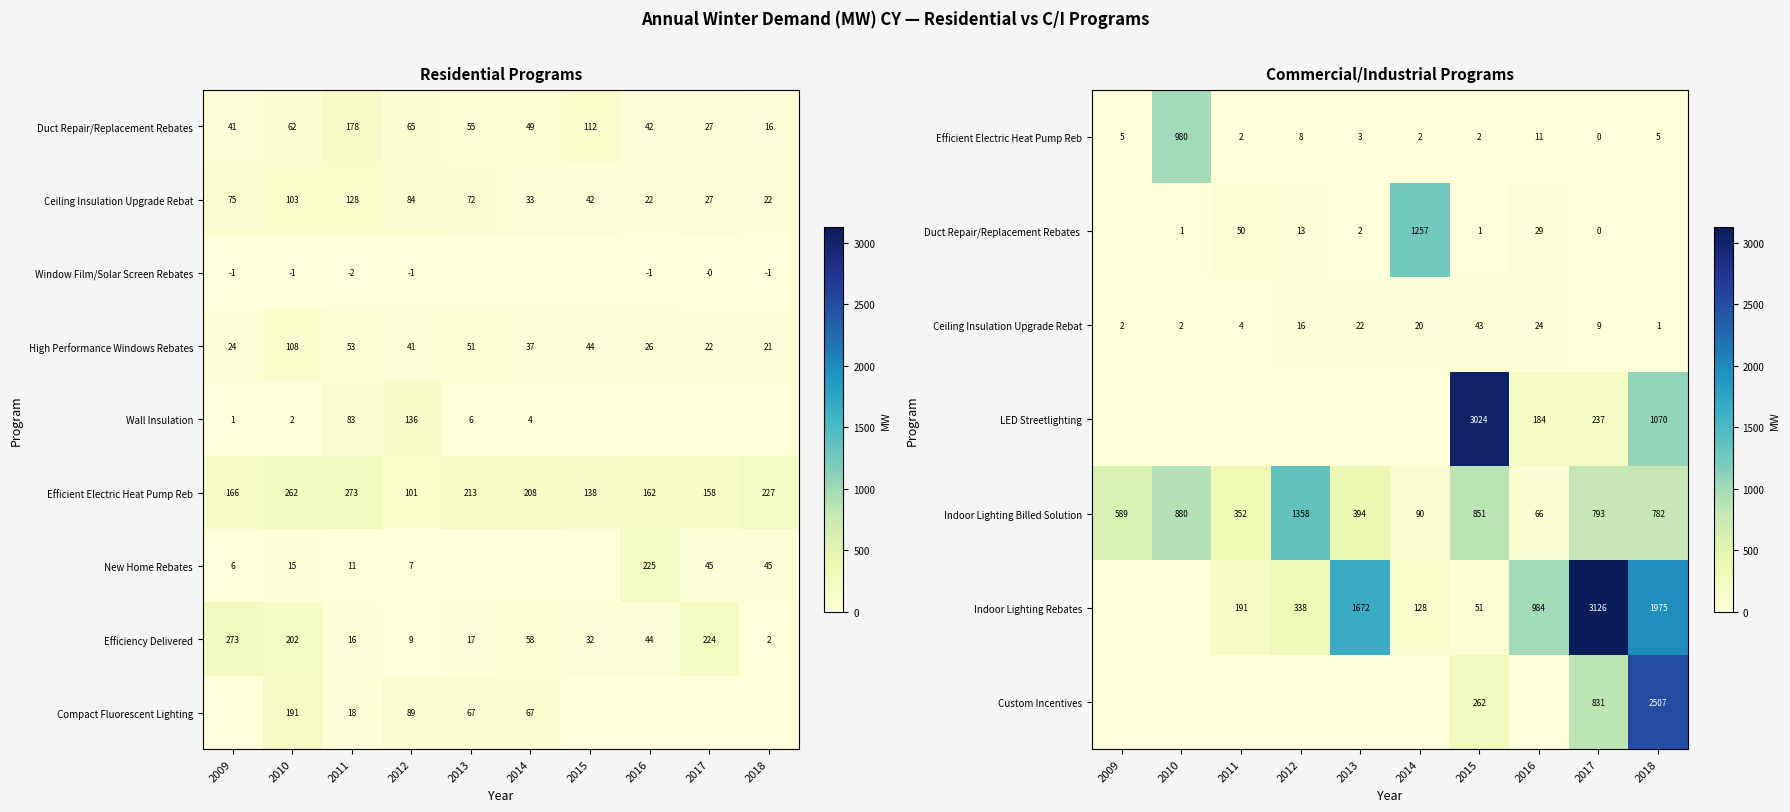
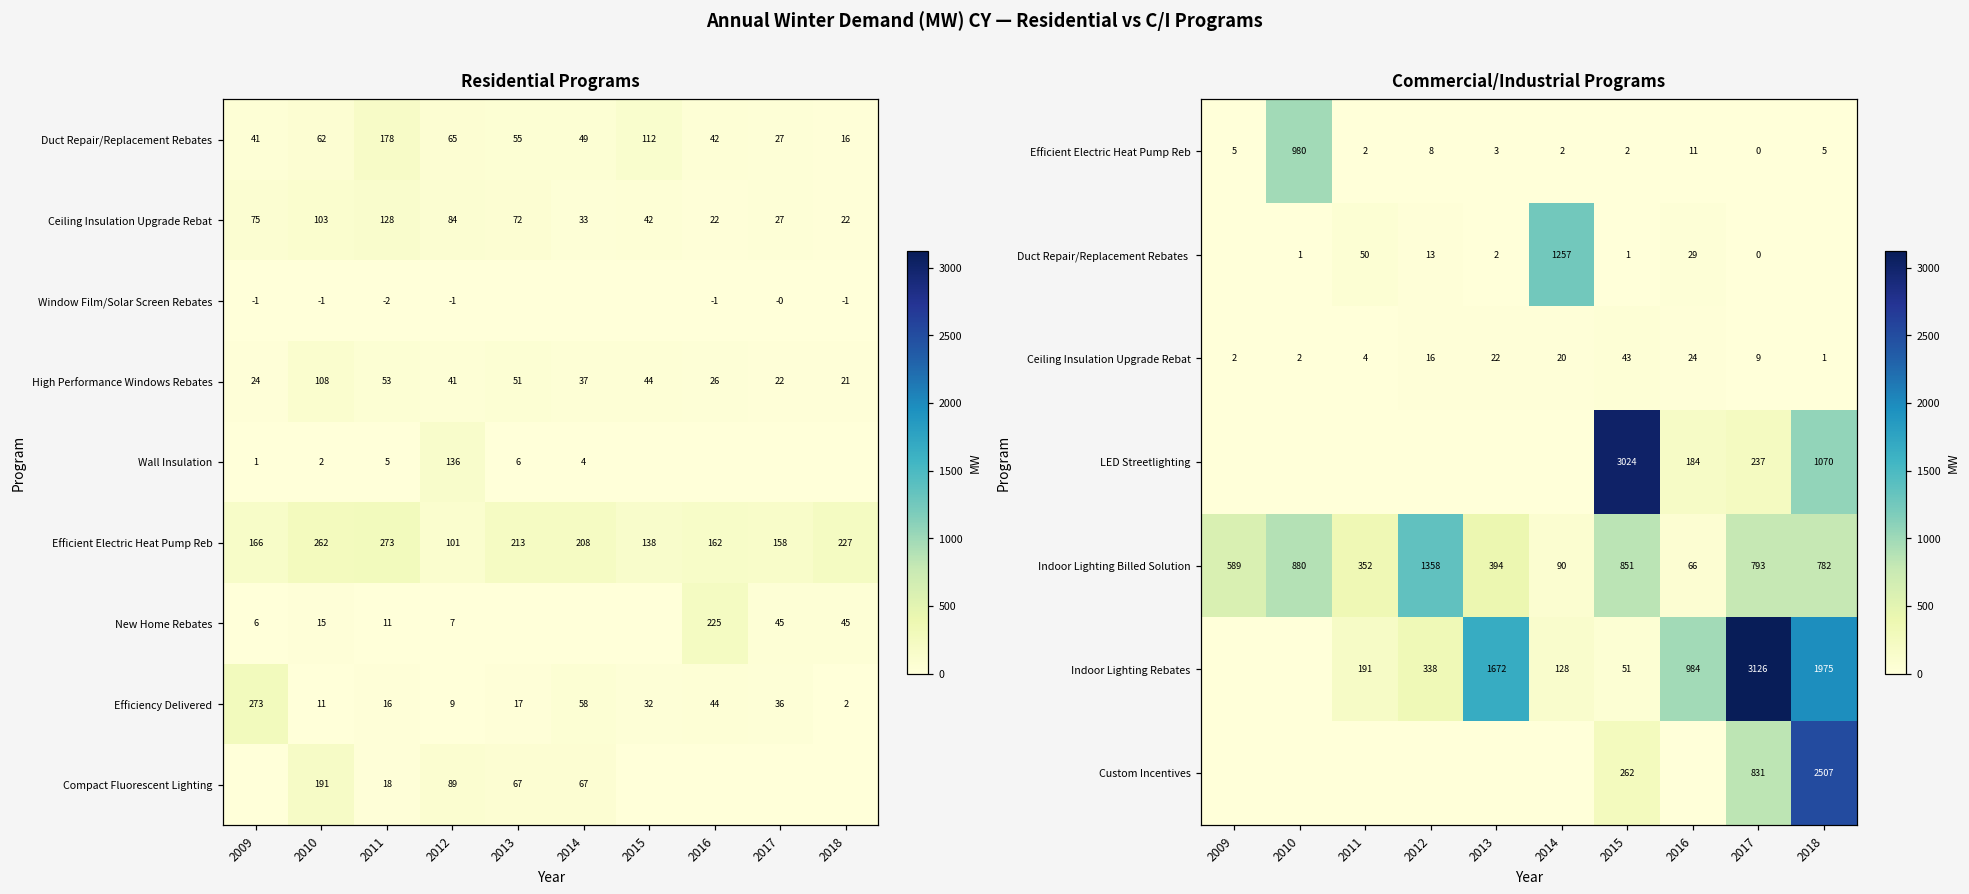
Residential Programs, Wall Insulation, 2011: 83 -> 5
Residential Programs, Efficiency Delivered, 2010: 202 -> 11
Residential Programs, Efficiency Delivered, 2017: 224 -> 36
